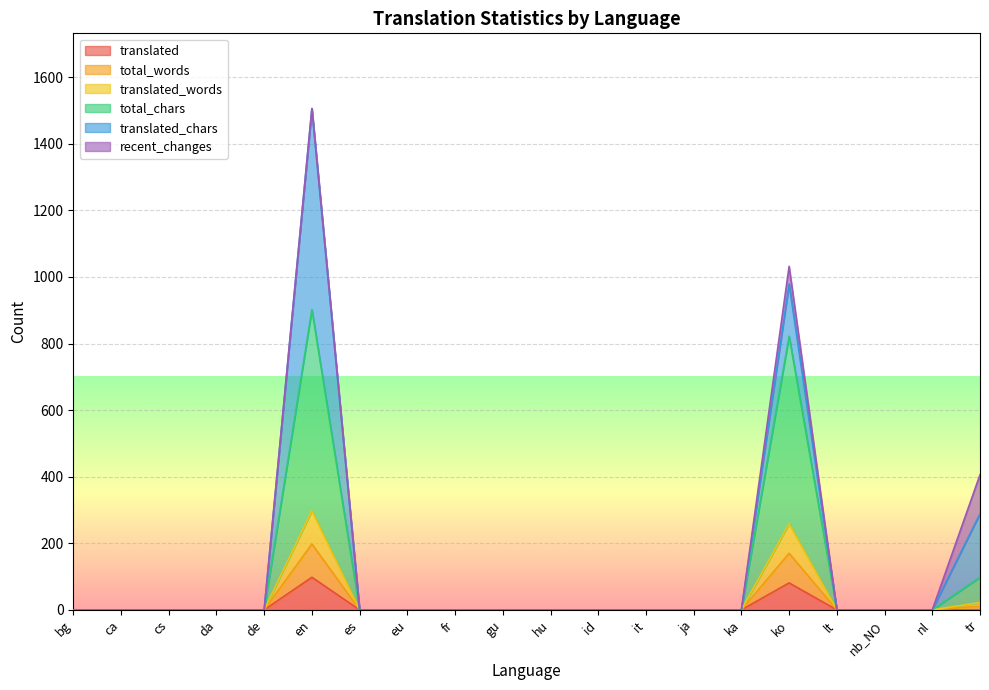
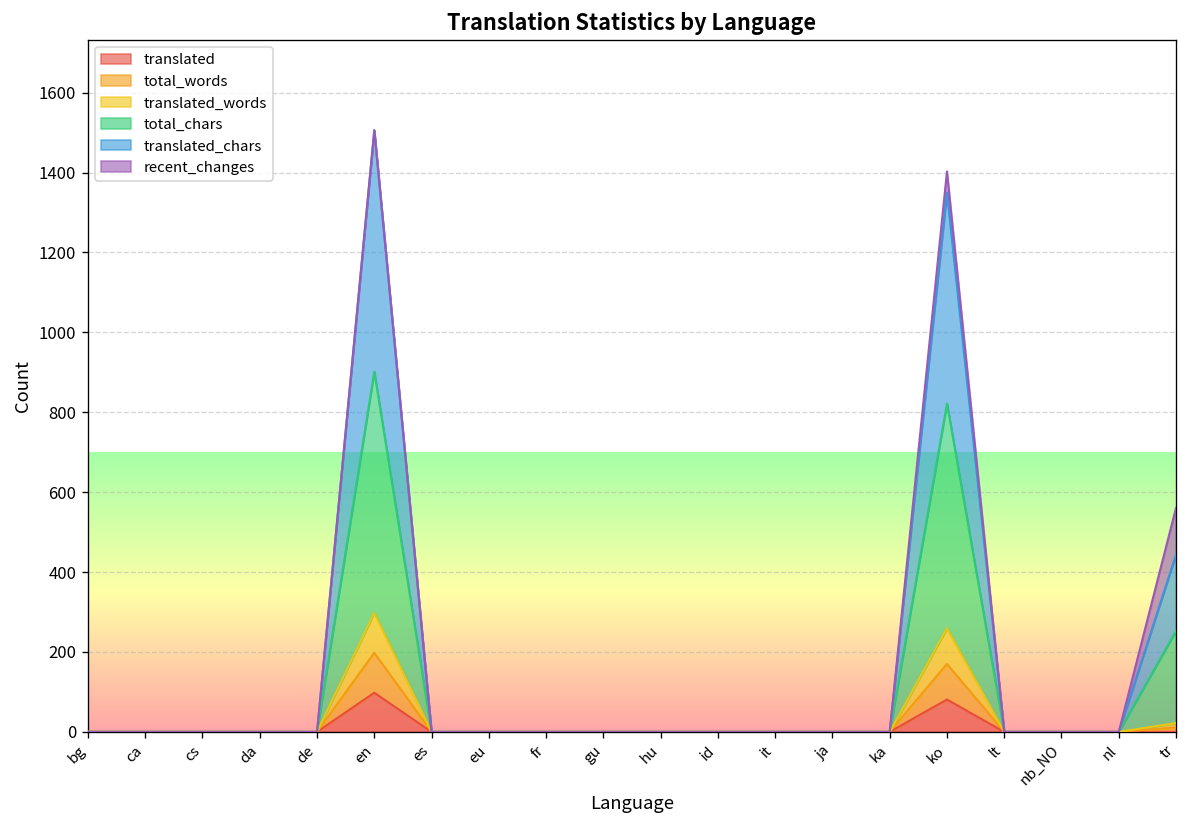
translated_chars, ko: 160 -> 530
total_chars, tr: 80 -> 230
